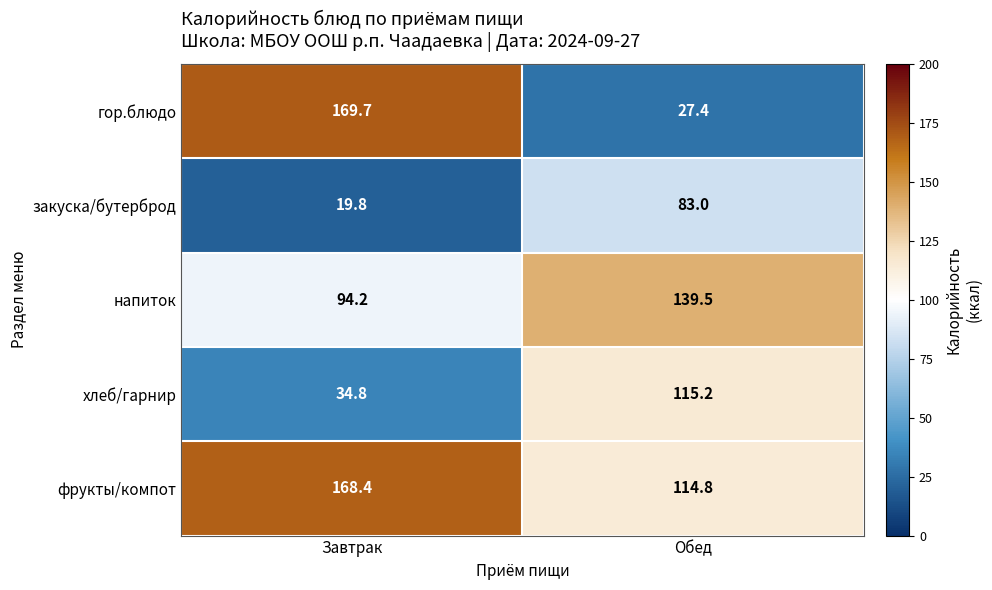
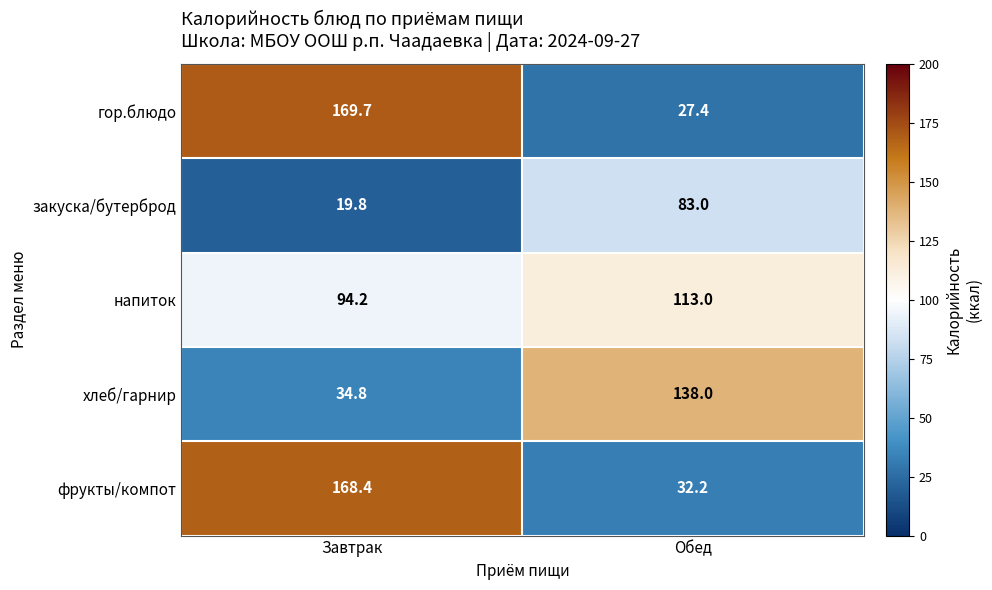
напиток, Обед: 139.5 -> 113.0
хлеб/гарнир, Обед: 115.2 -> 138.0
фрукты/компот, Обед: 114.8 -> 32.2
